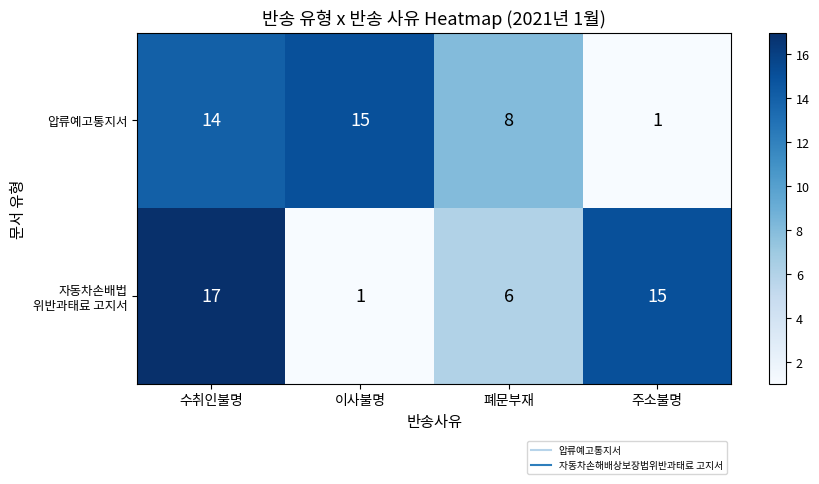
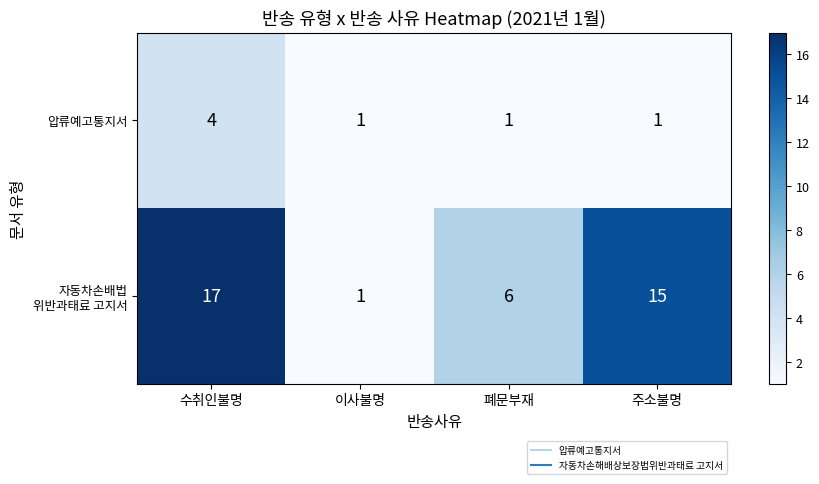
압류예고통지서, 수취인불명: 14 -> 4
압류예고통지서, 이사불명: 15 -> 1
압류예고통지서, 폐문부재: 8 -> 1
